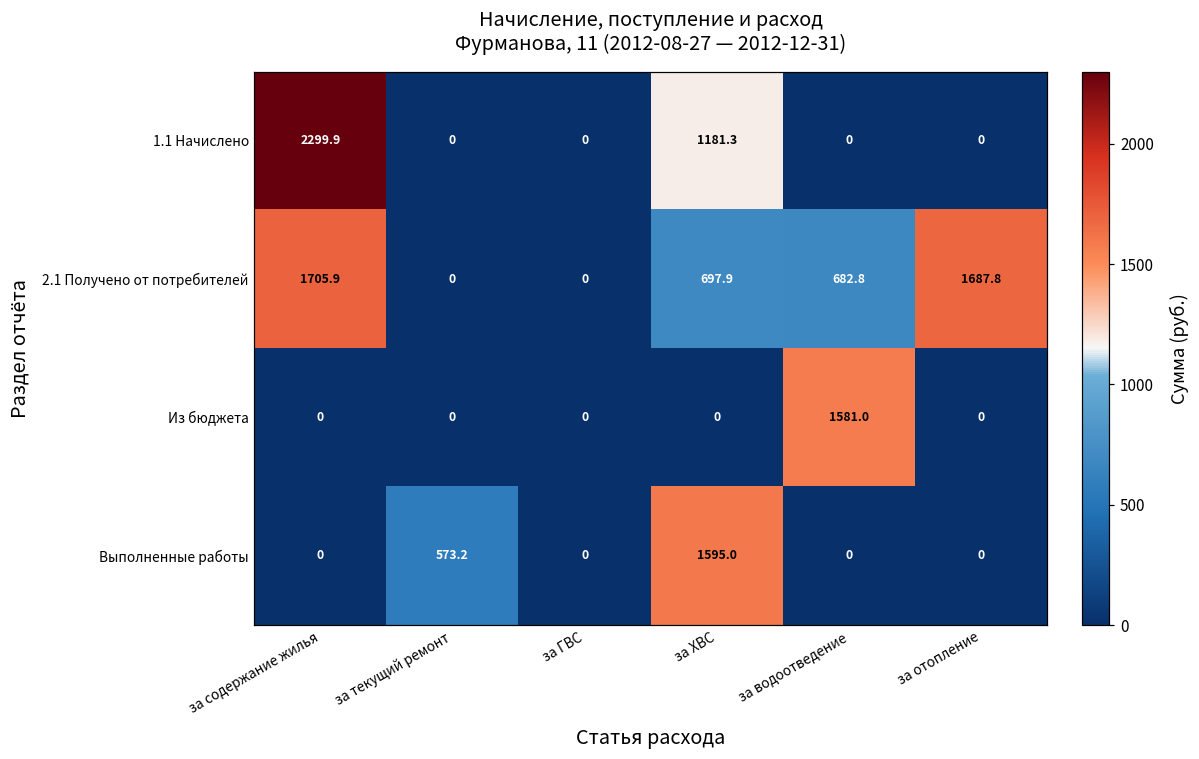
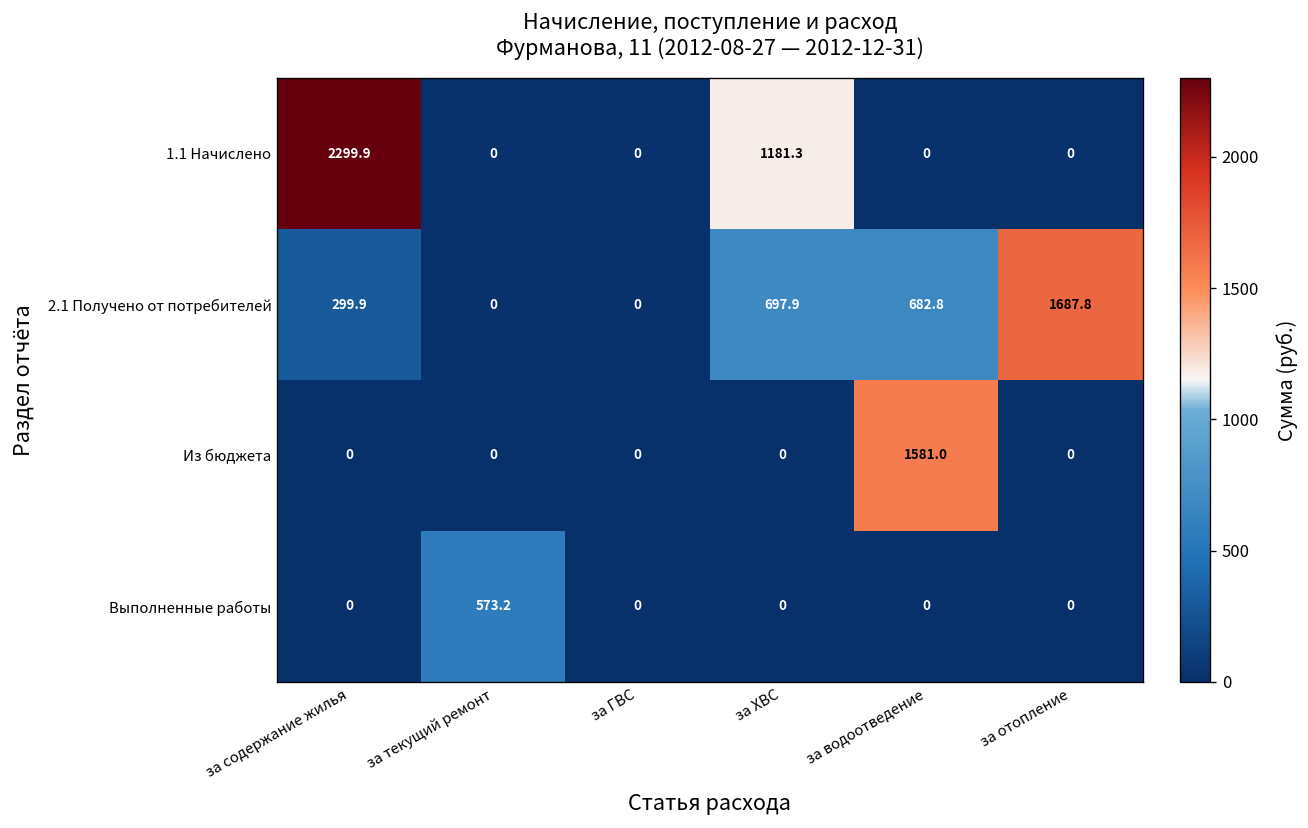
2.1 Получено от потребителей, за содержание жилья: 1705.9 -> 299.9
Выполненные работы, за ХВС: 1595.0 -> 0
